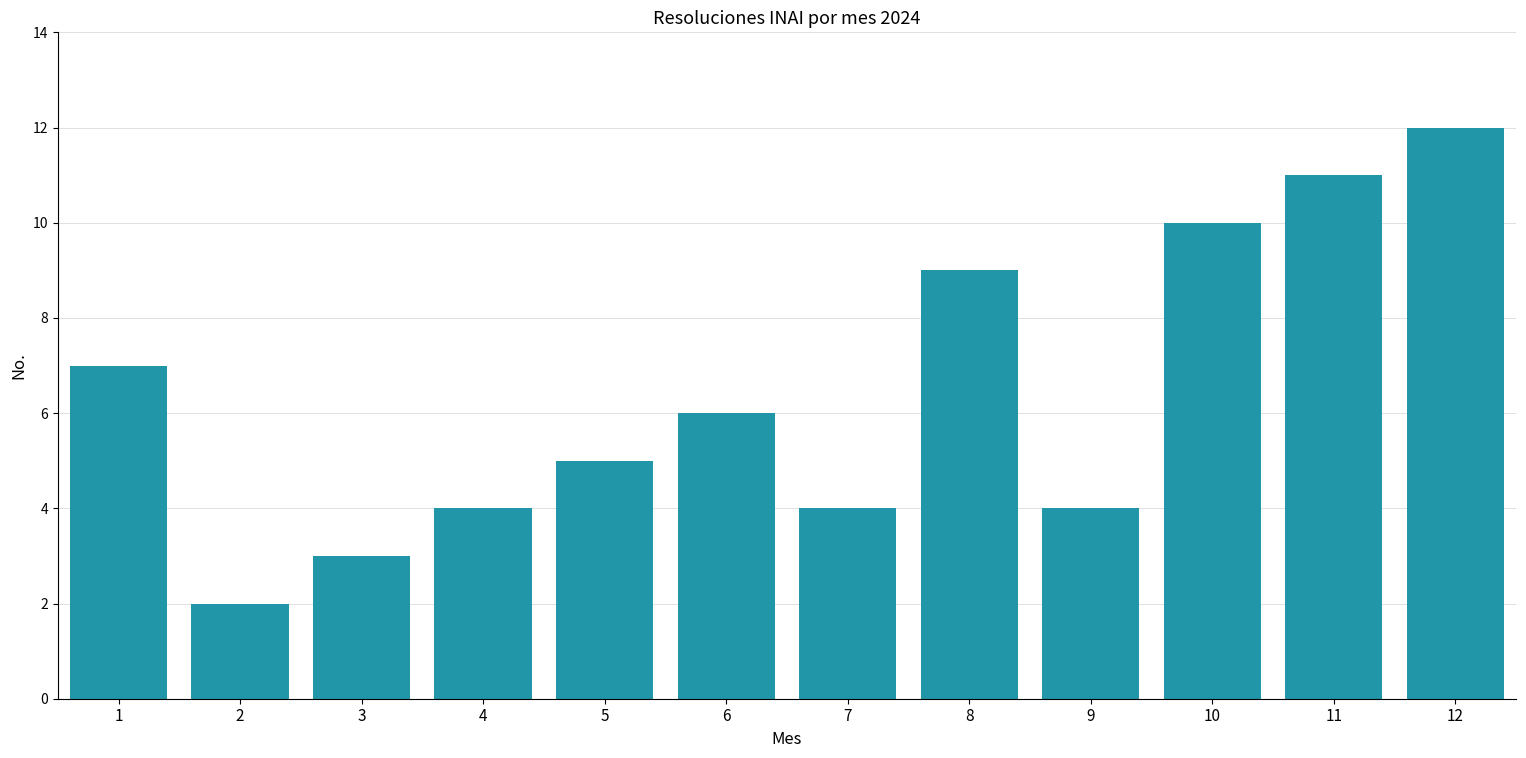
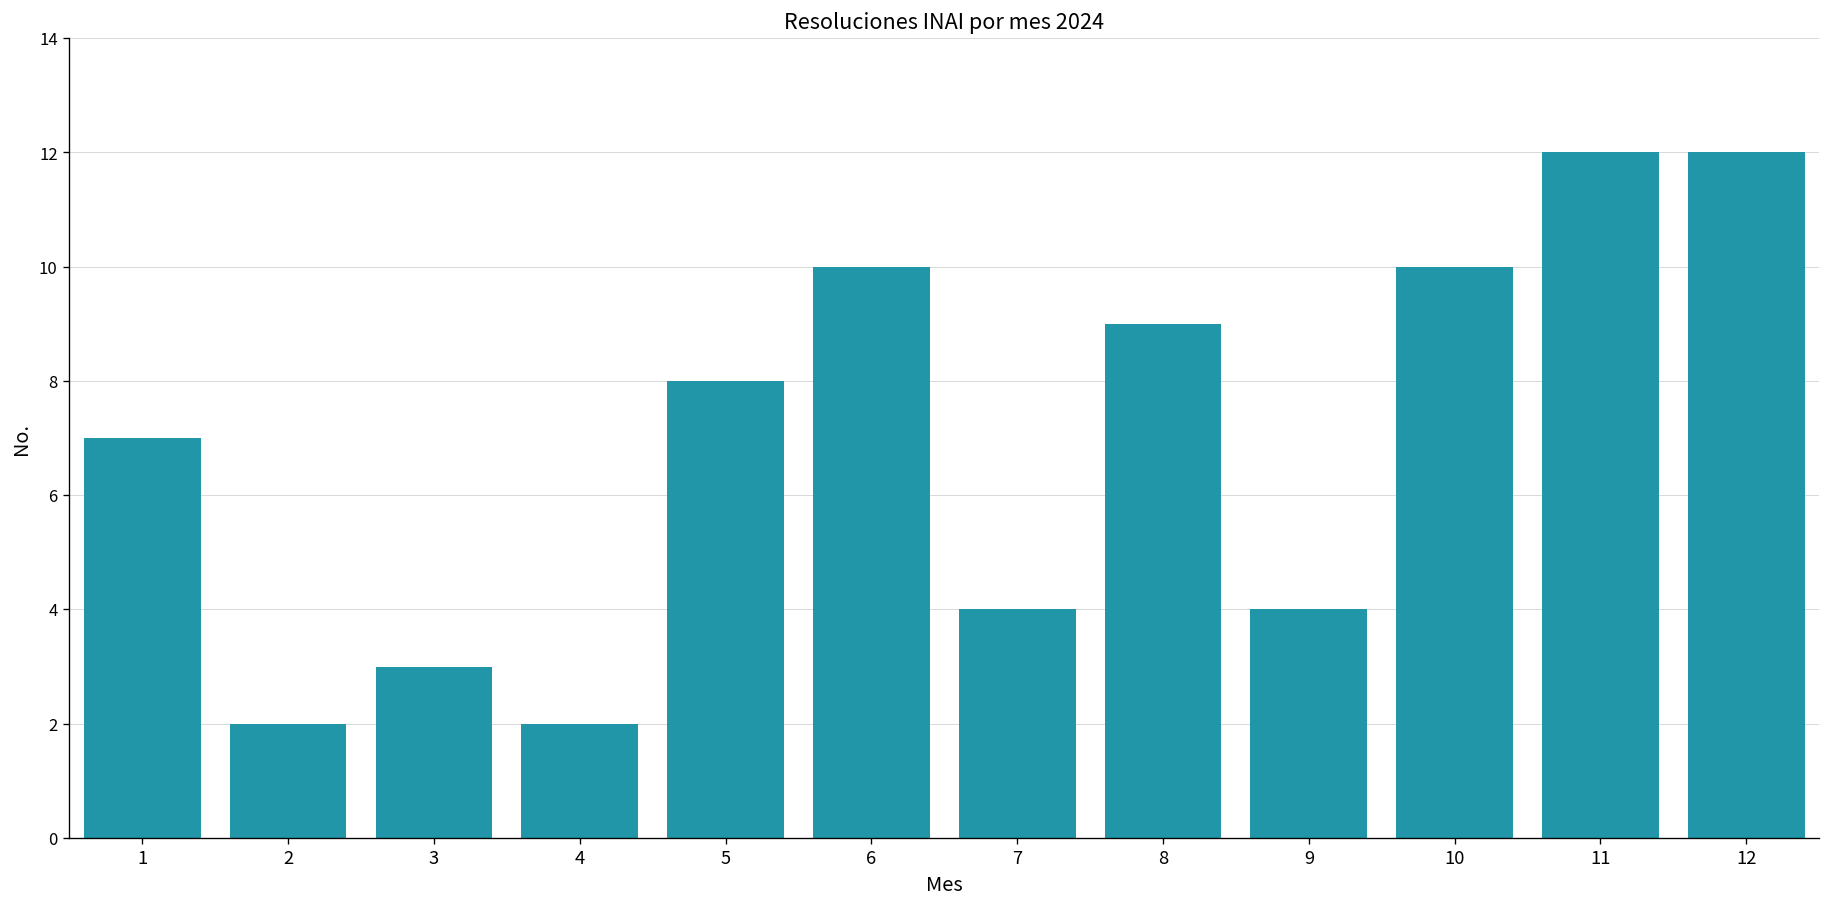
4: 4 -> 2
5: 5 -> 8
6: 6 -> 10
11: 11 -> 12
